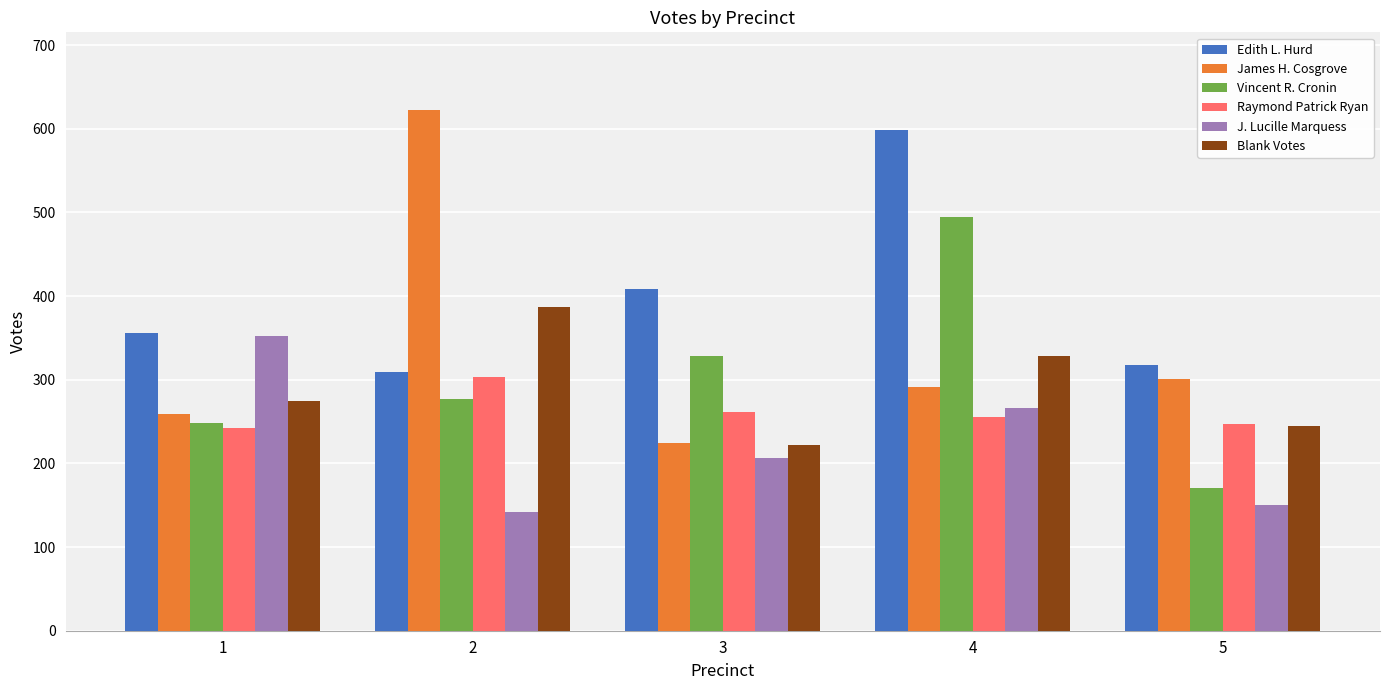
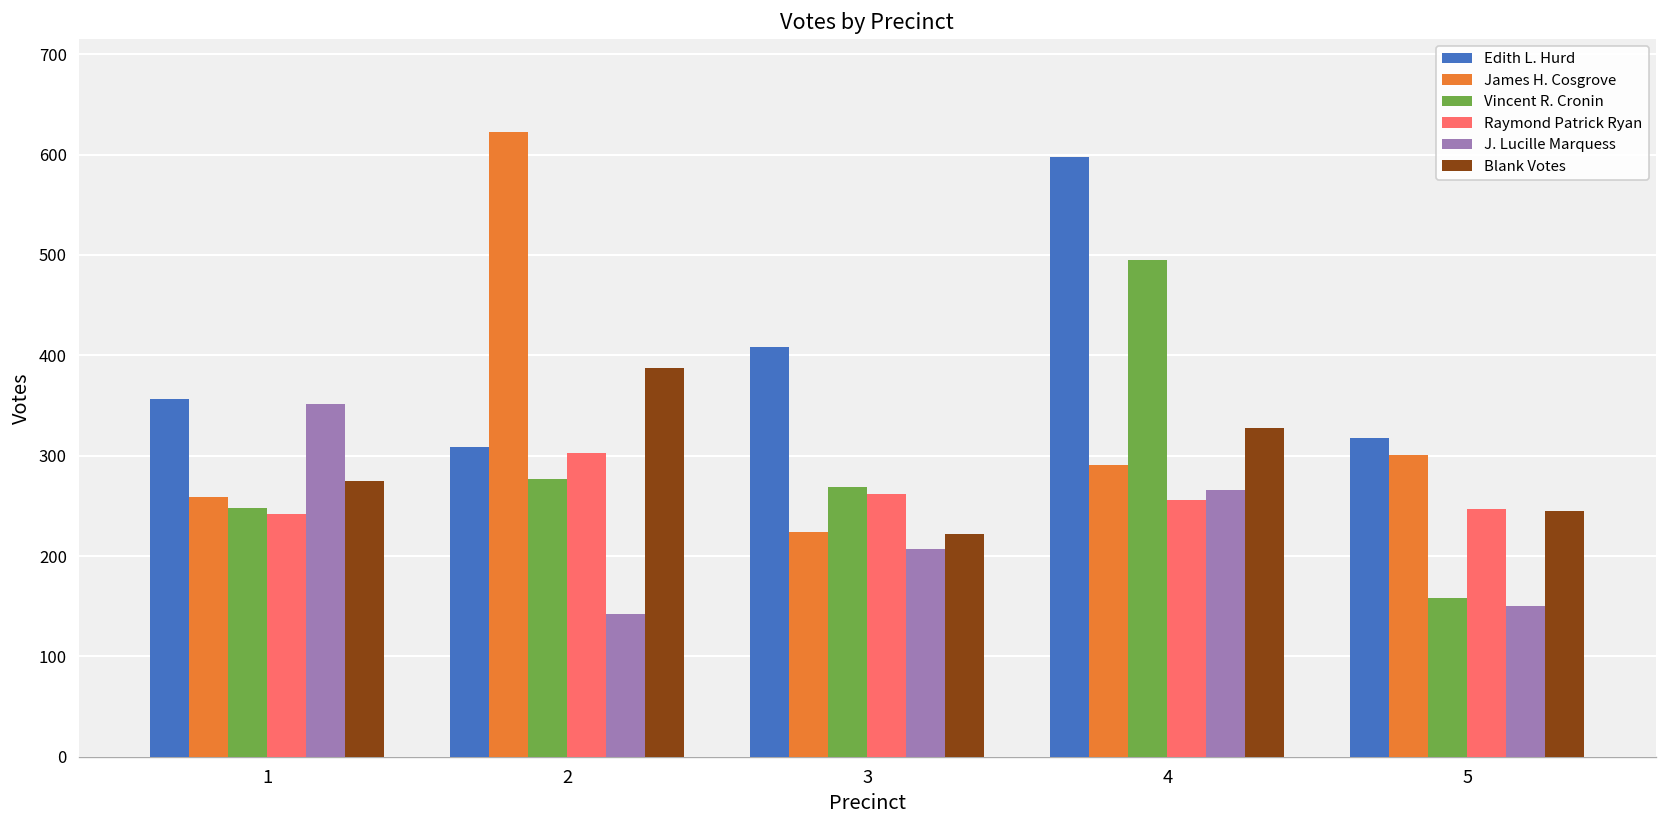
Vincent R. Cronin, 3: 330 -> 270
Vincent R. Cronin, 5: 170 -> 160
